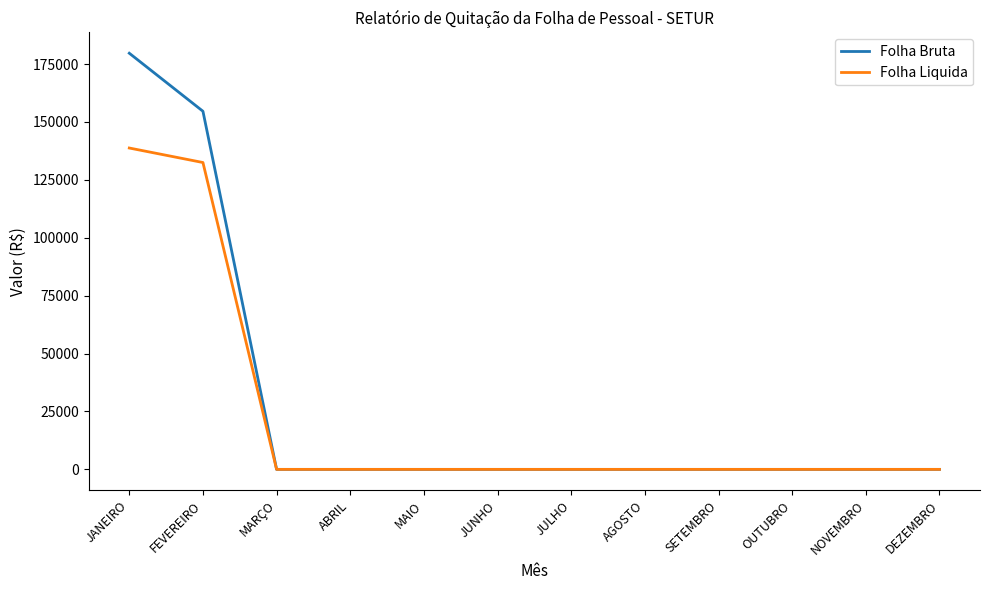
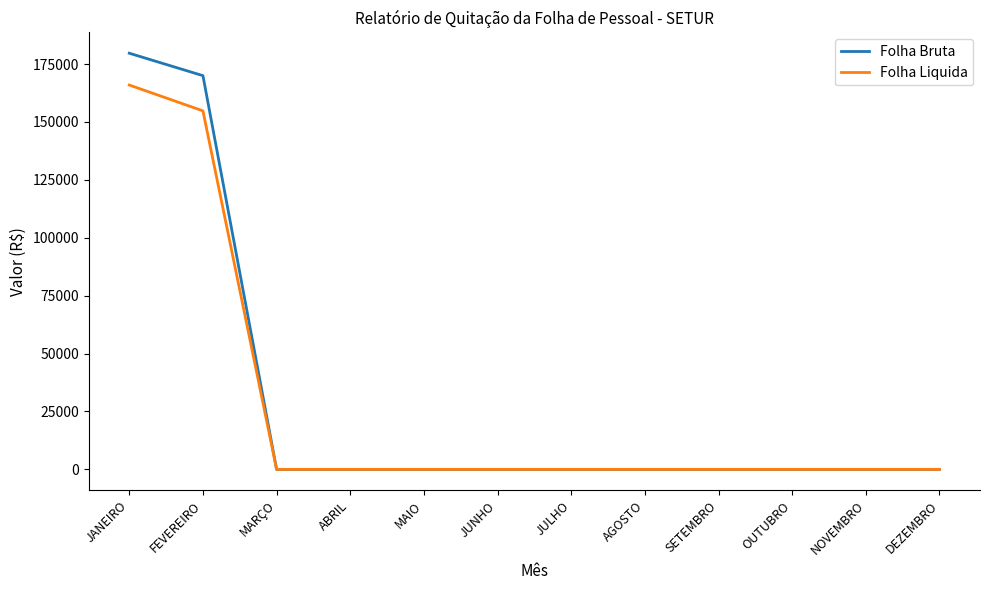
Folha Liquida, JANEIRO: 139000 -> 166000
Folha Bruta, FEVEREIRO: 155000 -> 170000
Folha Liquida, FEVEREIRO: 132000 -> 155000
